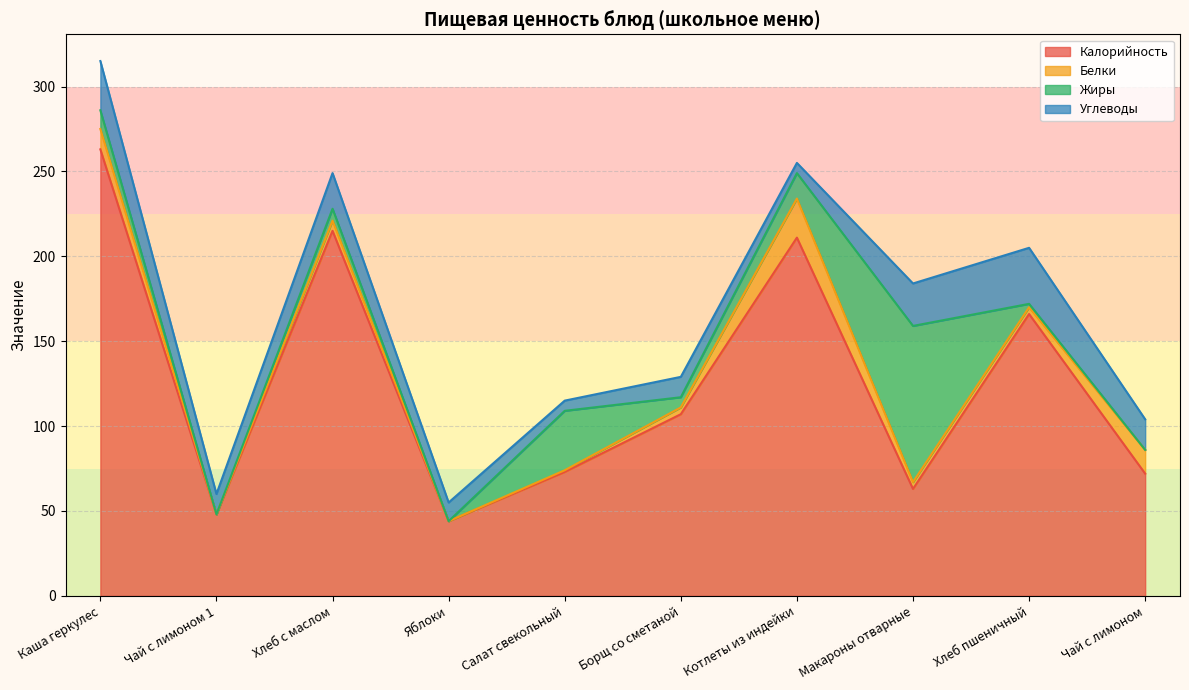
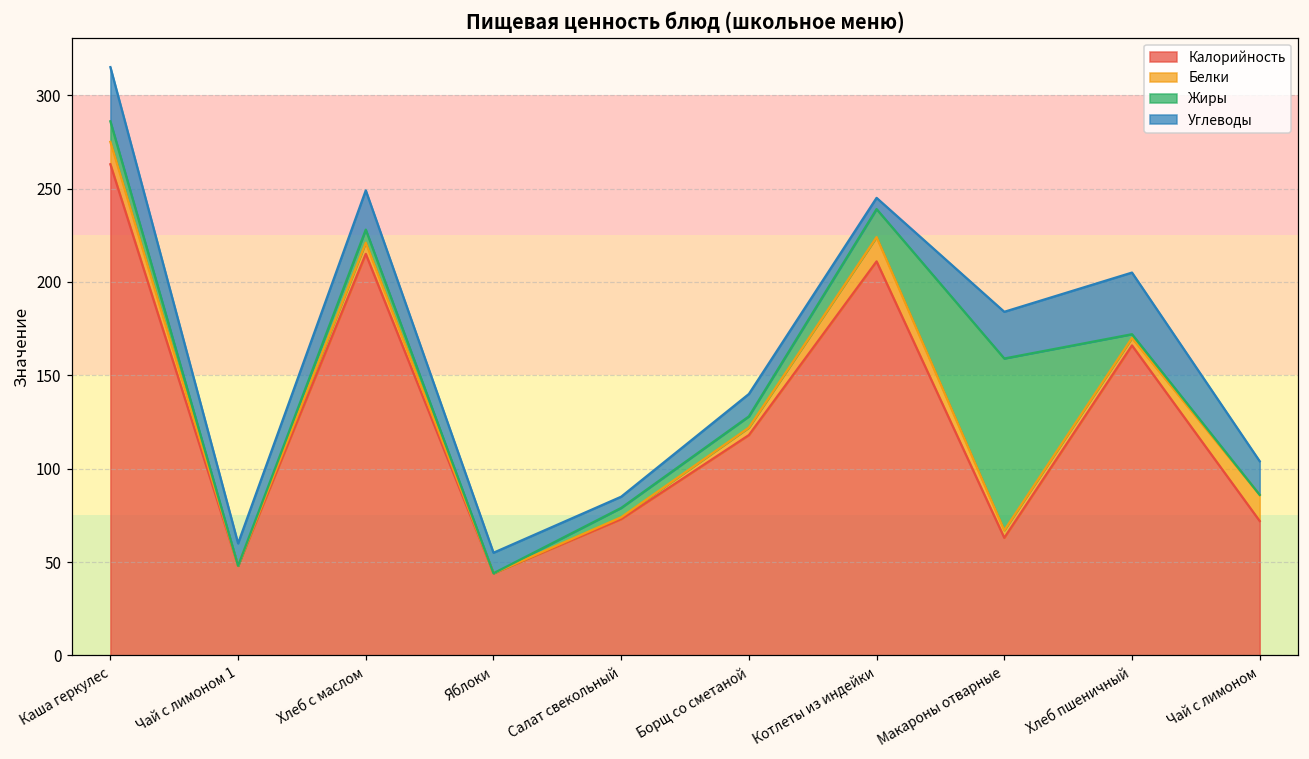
Жиры, Салат свекольный: 35 -> 5
Калорийность, Борщ со сметаной: 107 -> 118
Белки, Котлеты из индейки: 23 -> 13
